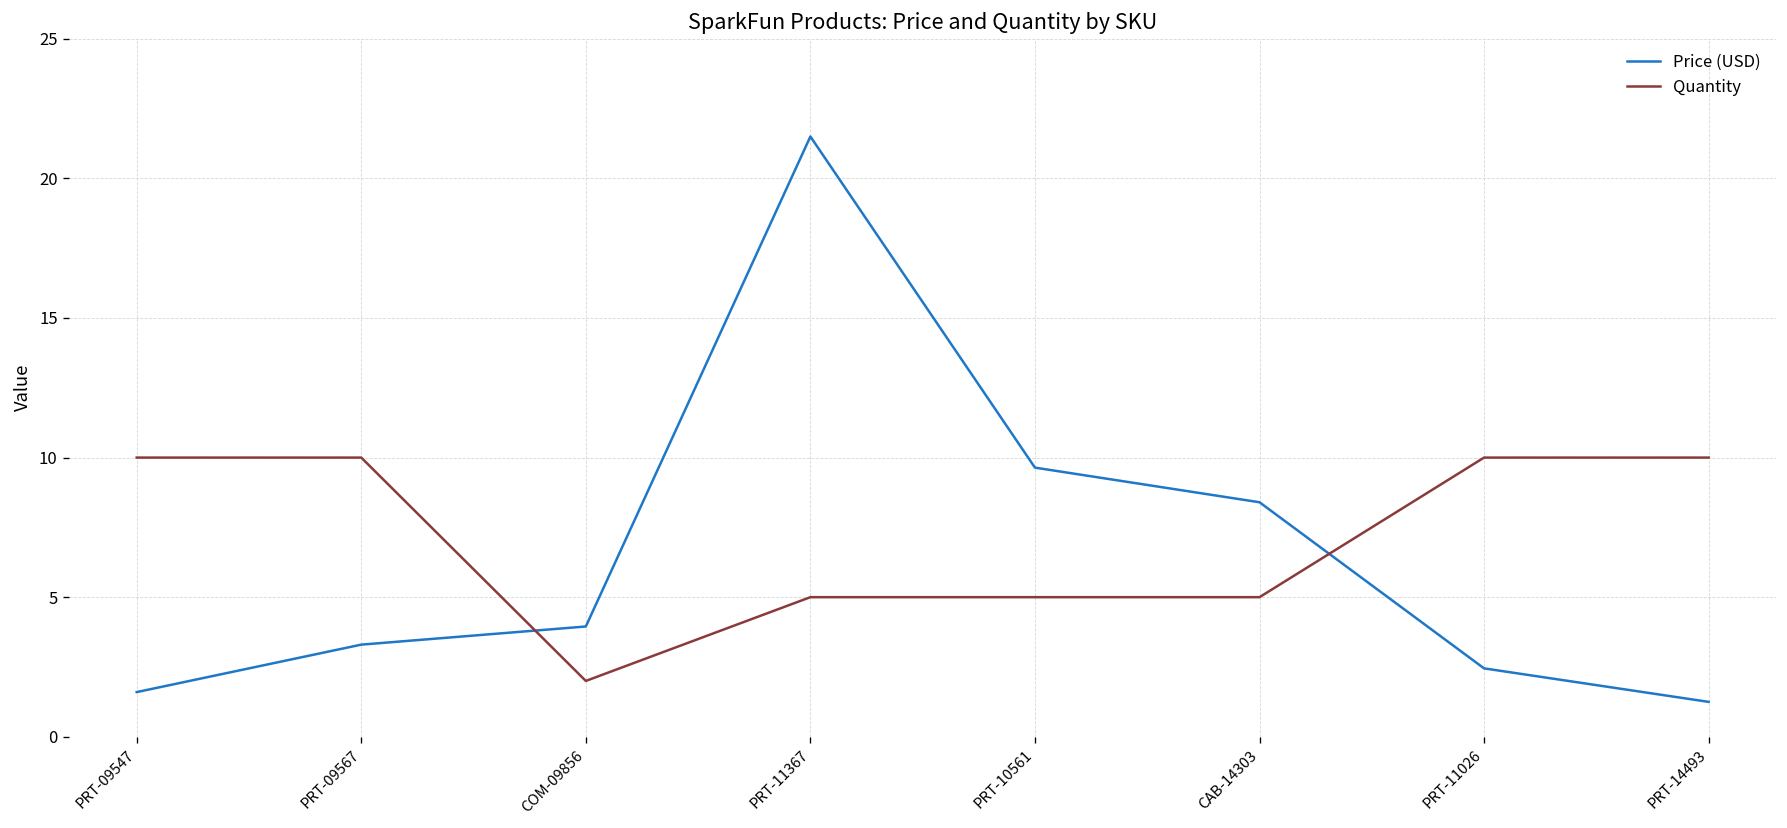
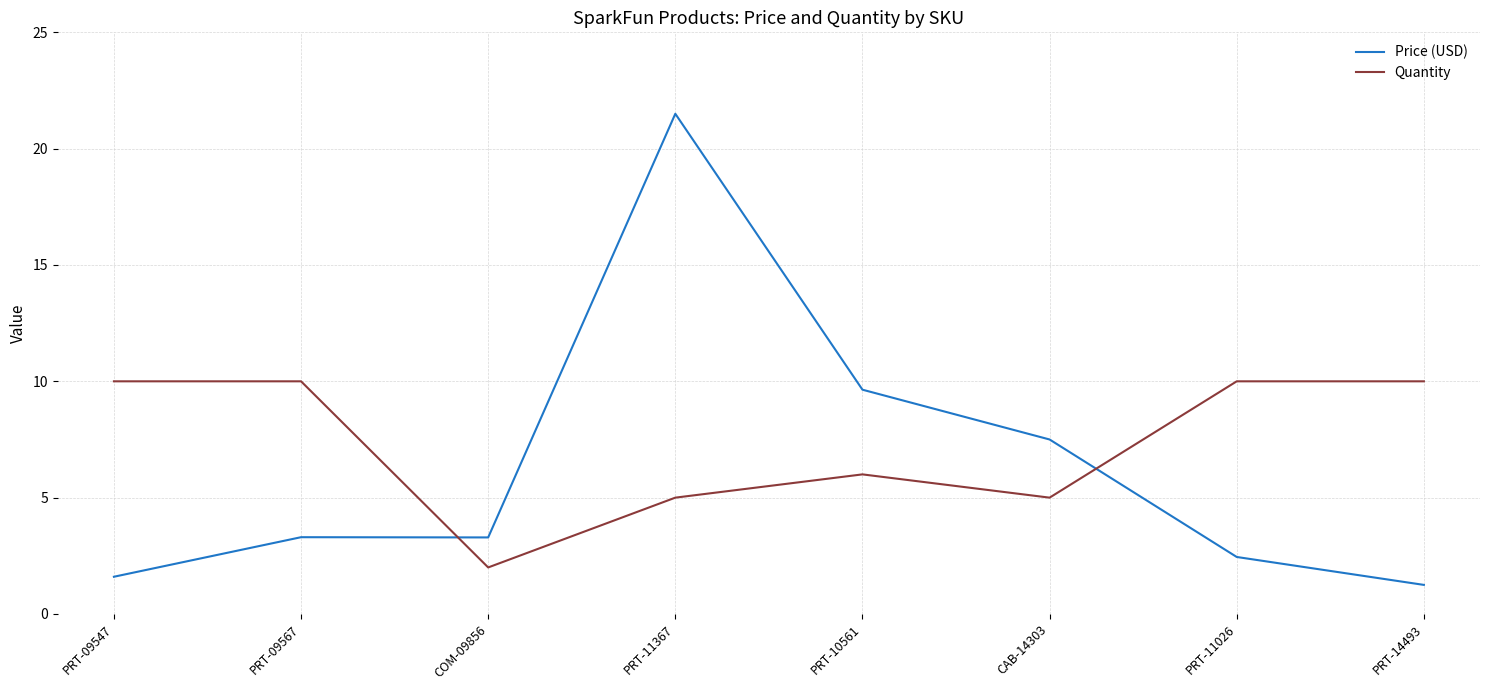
Price (USD), COM-09856: 4.0 -> 3.3
Quantity, PRT-10561: 5 -> 6
Price (USD), CAB-14303: 8.4 -> 7.5
